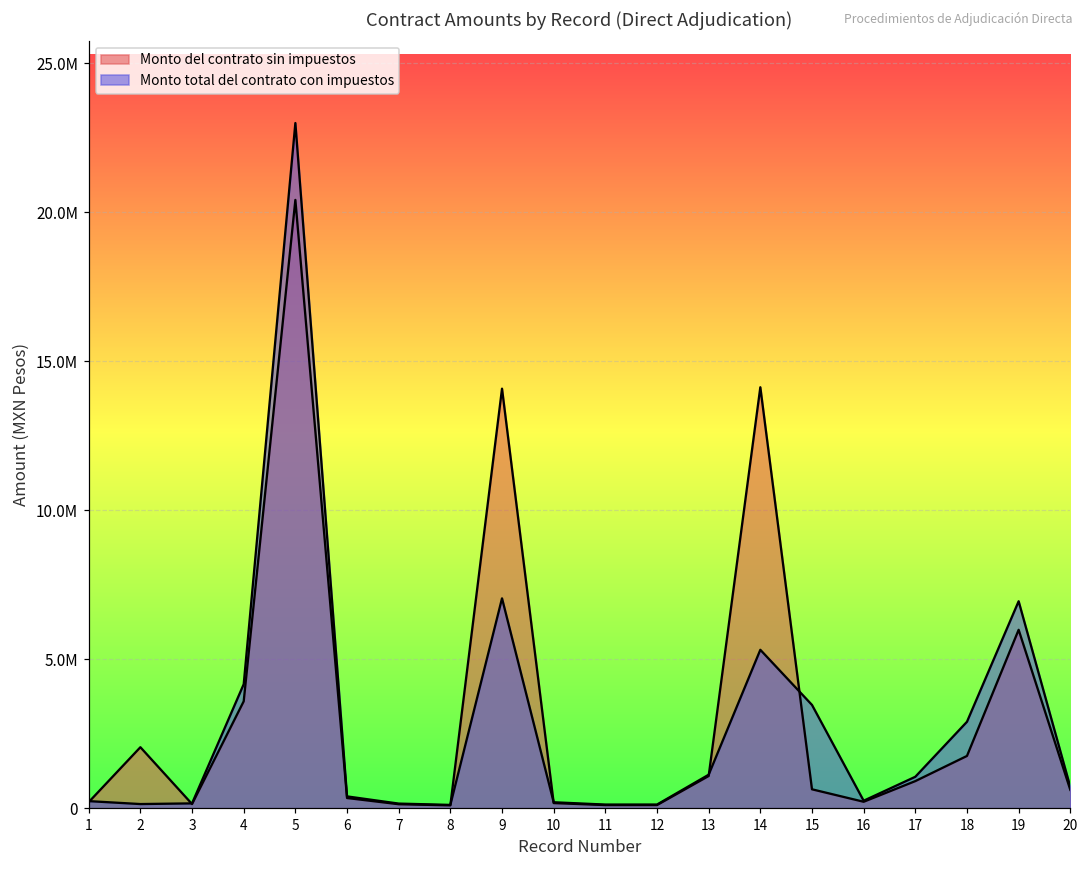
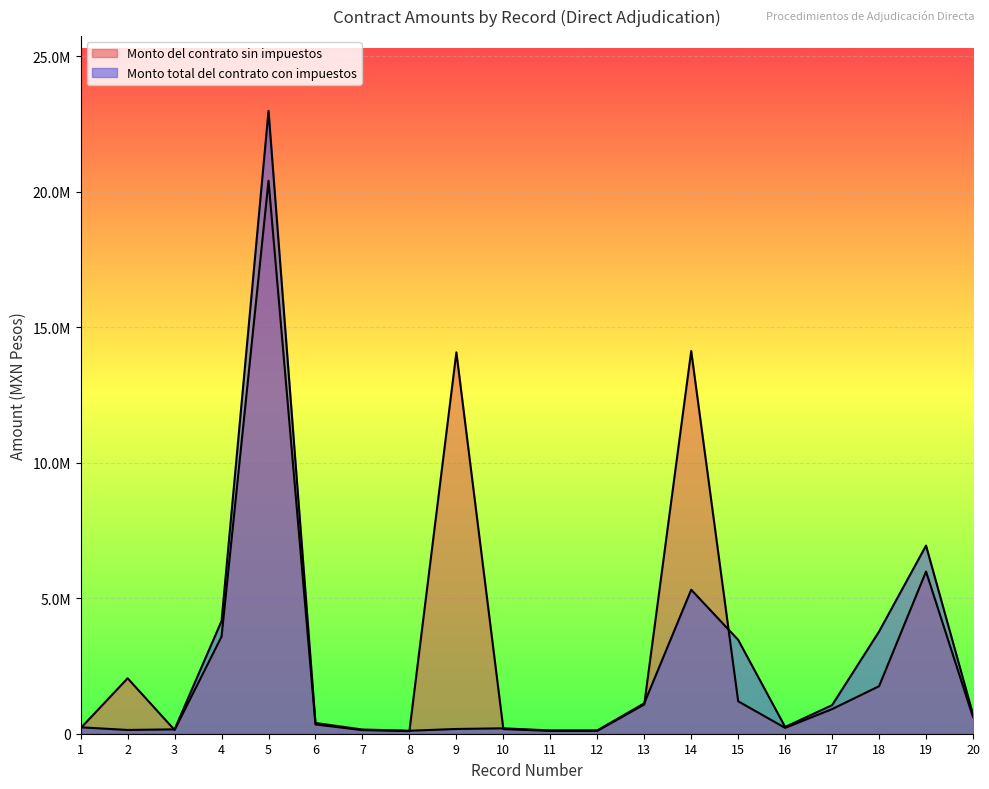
Monto total del contrato con impuestos, 9: 7000000 -> 200000
Monto del contrato sin impuestos, 15: 600000 -> 1200000
Monto total del contrato con impuestos, 18: 2900000 -> 3800000
